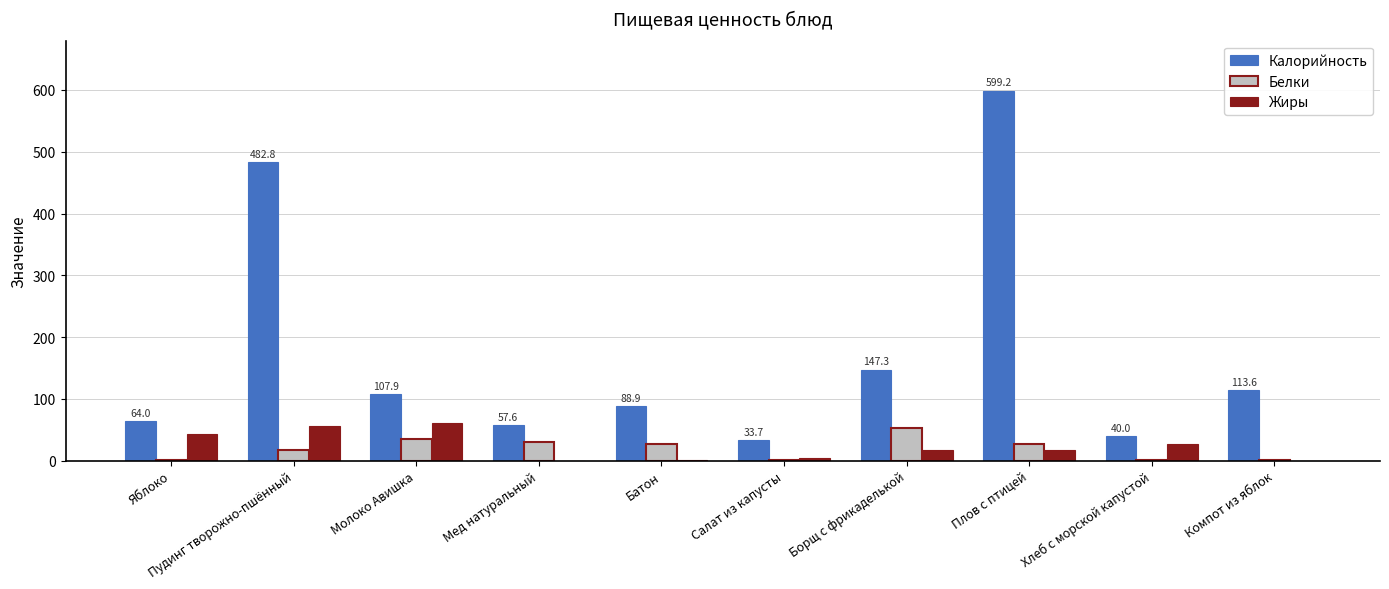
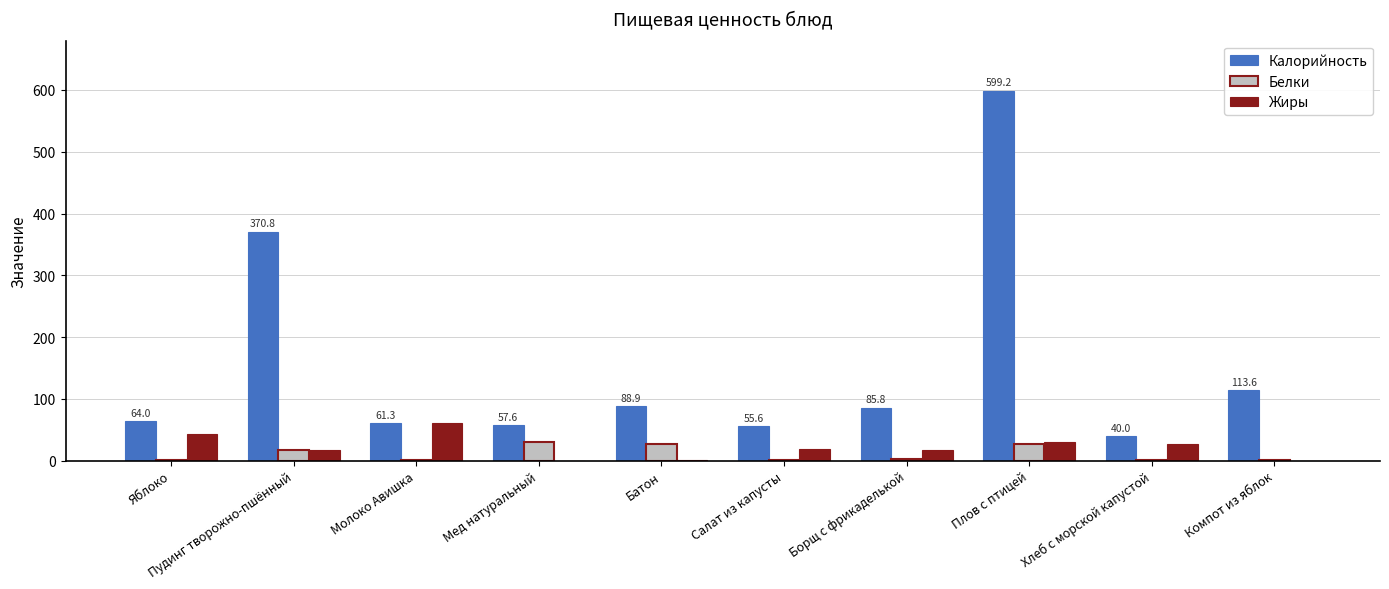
Калорийность, Пудинг творожно-пшённый: 482.8 -> 370.8
Жиры, Пудинг творожно-пшённый: 60 -> 20
Калорийность, Молоко Авишка: 107.9 -> 61.3
Белки, Молоко Авишка: 40 -> 0
Калорийность, Салат из капусты: 33.7 -> 55.6
Жиры, Салат из капусты: 0 -> 20
Калорийность, Борщ с фрикаделькой: 147.3 -> 85.8
Белки, Борщ с фрикаделькой: 50 -> 0
Жиры, Плов с птицей: 20 -> 30
